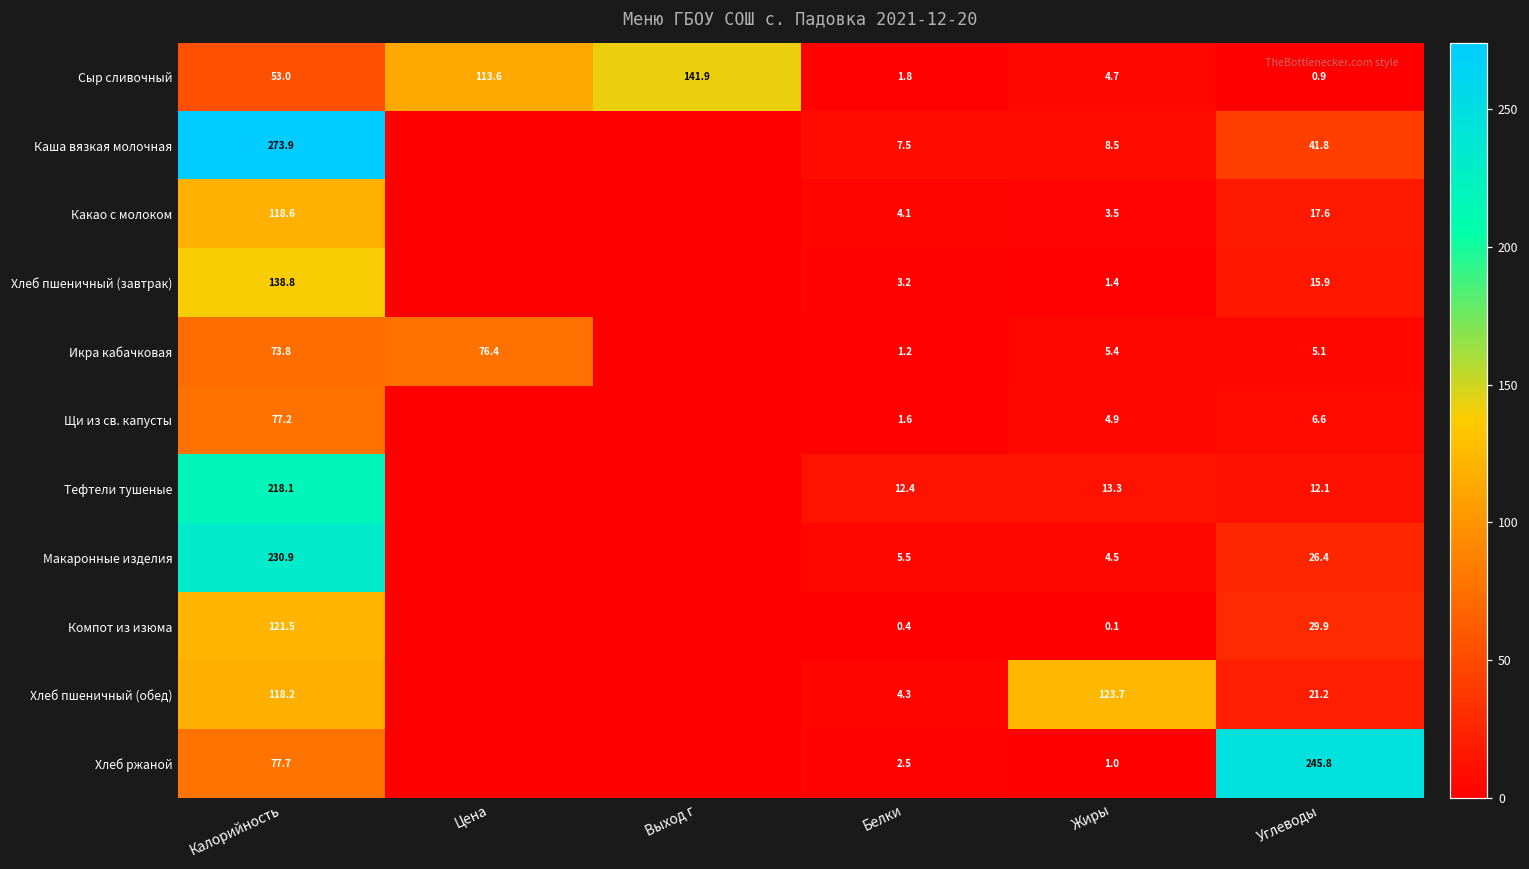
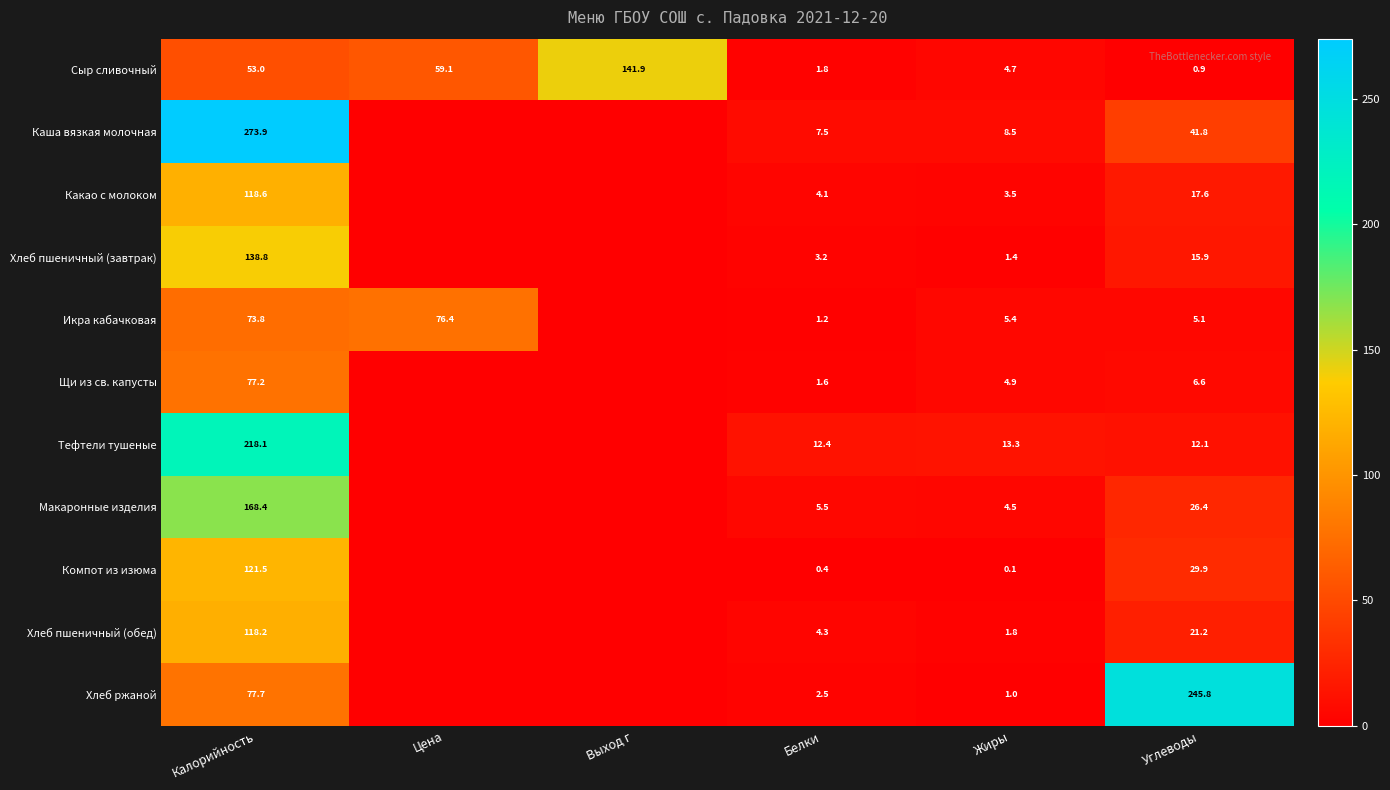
Сыр сливочный, Цена: 113.6 -> 59.1
Макаронные изделия, Калорийность: 230.9 -> 168.4
Хлеб пшеничный (обед), Жиры: 123.7 -> 1.8
